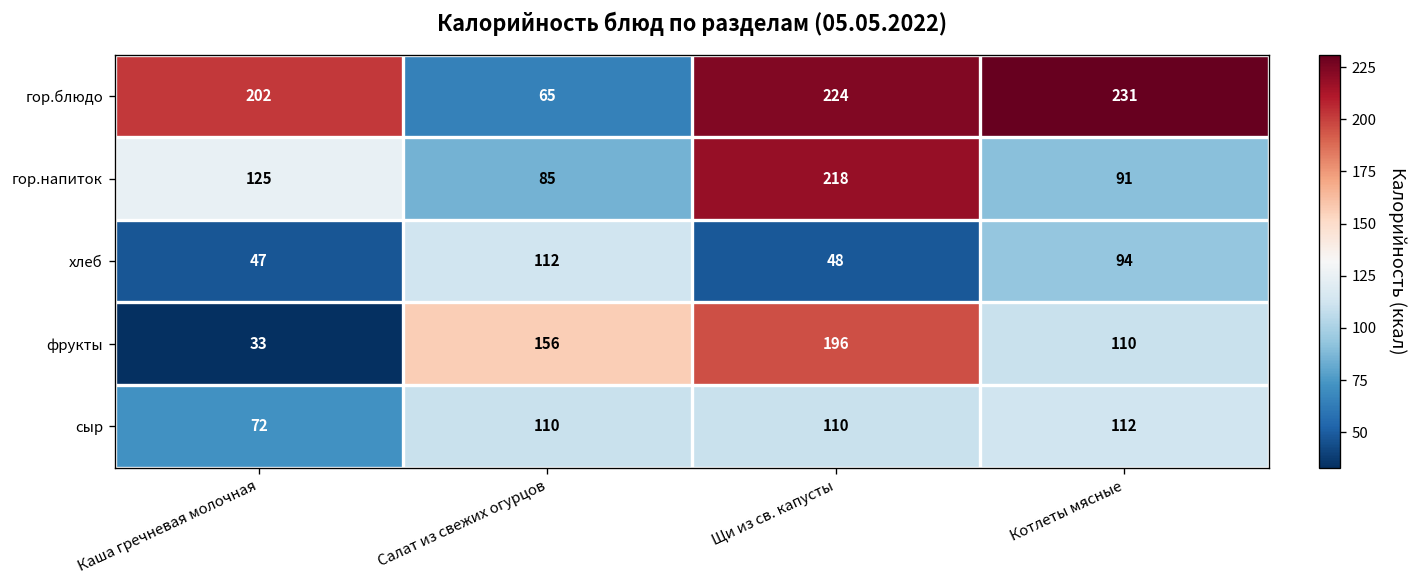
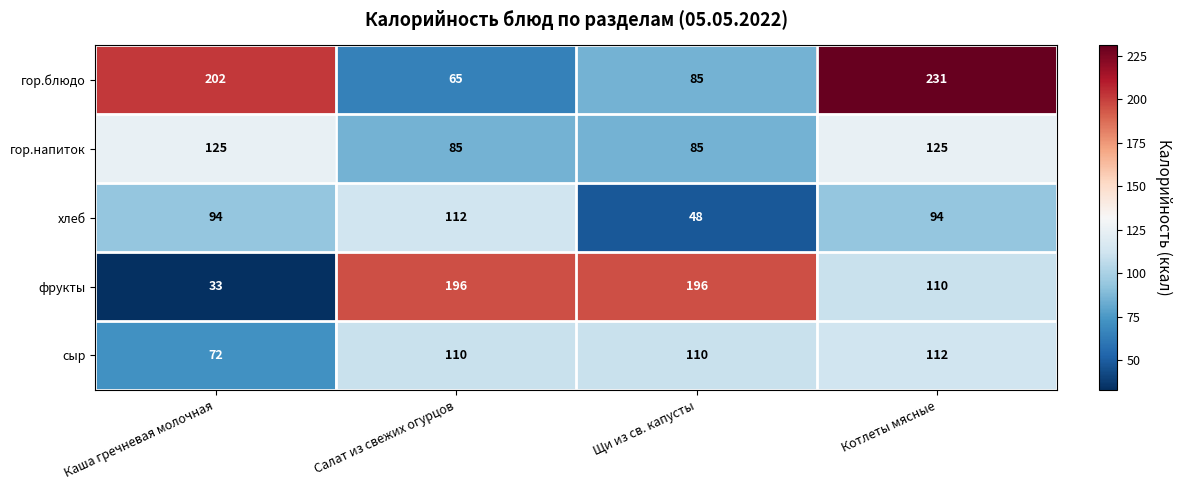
гор.блюдо, Щи из св. капусты: 224 -> 85
гор.напиток, Щи из св. капусты: 218 -> 85
гор.напиток, Котлеты мясные: 91 -> 125
хлеб, Каша гречневая молочная: 47 -> 94
фрукты, Салат из свежих огурцов: 156 -> 196
